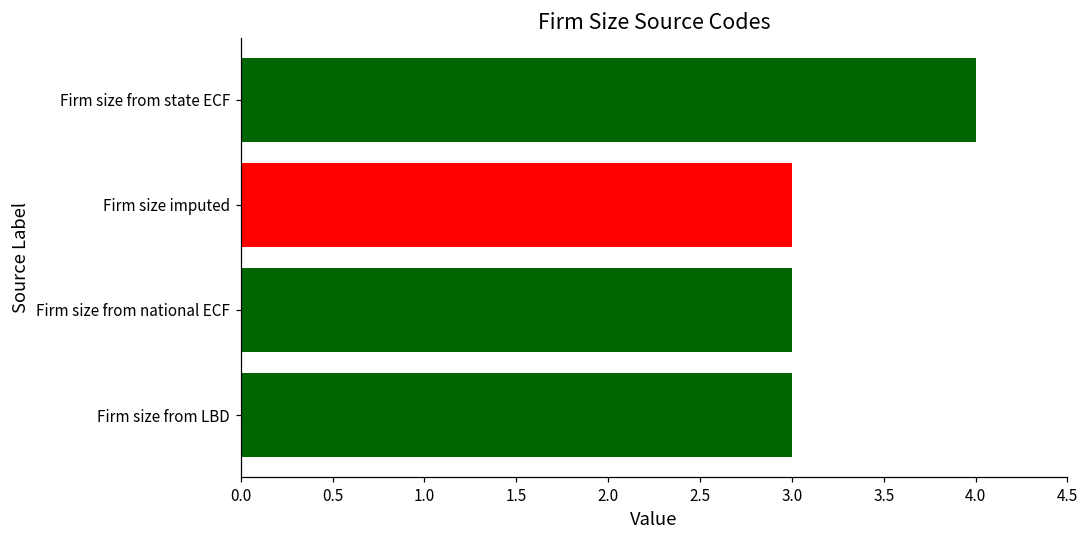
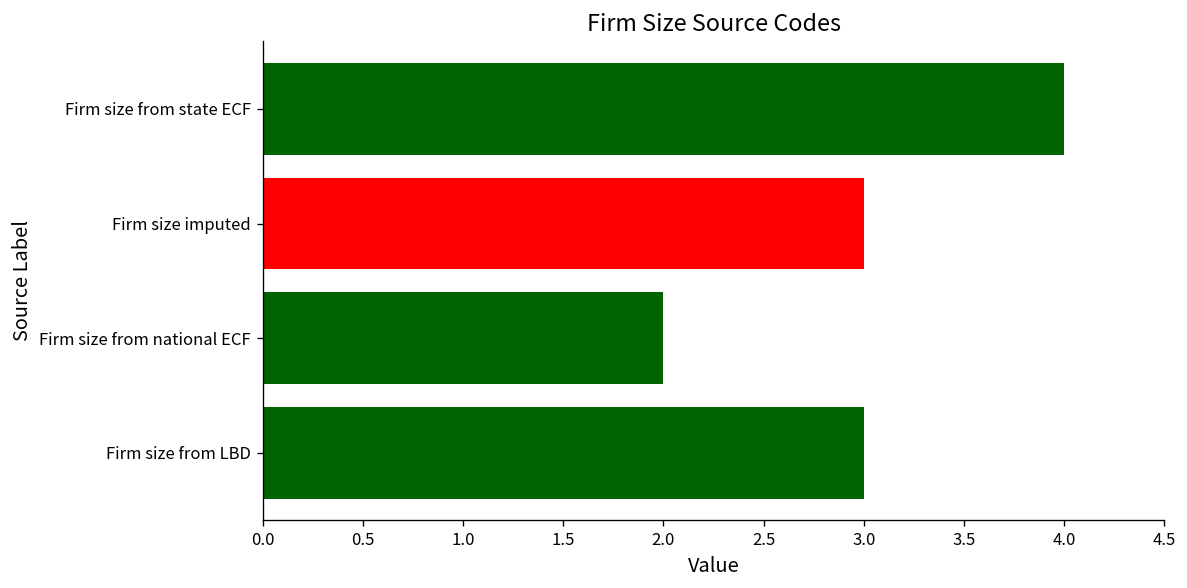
Firm size from national ECF: 3 -> 2
